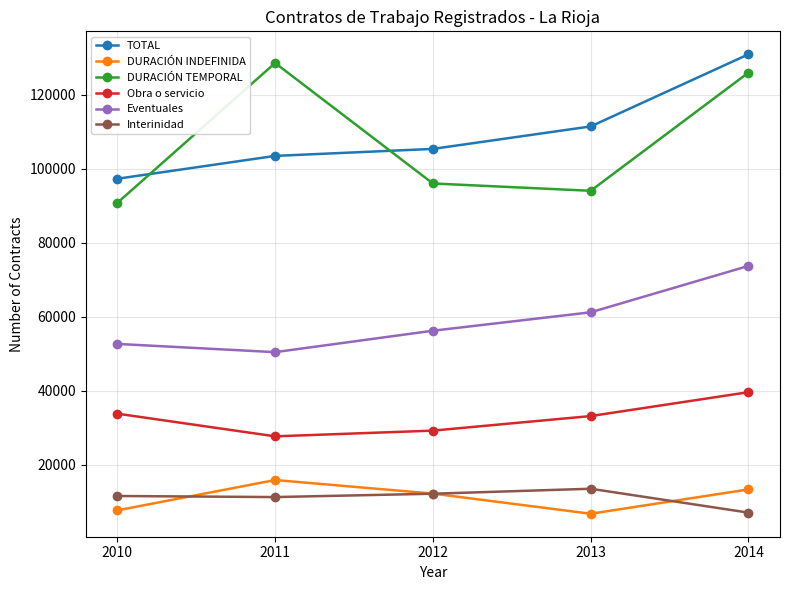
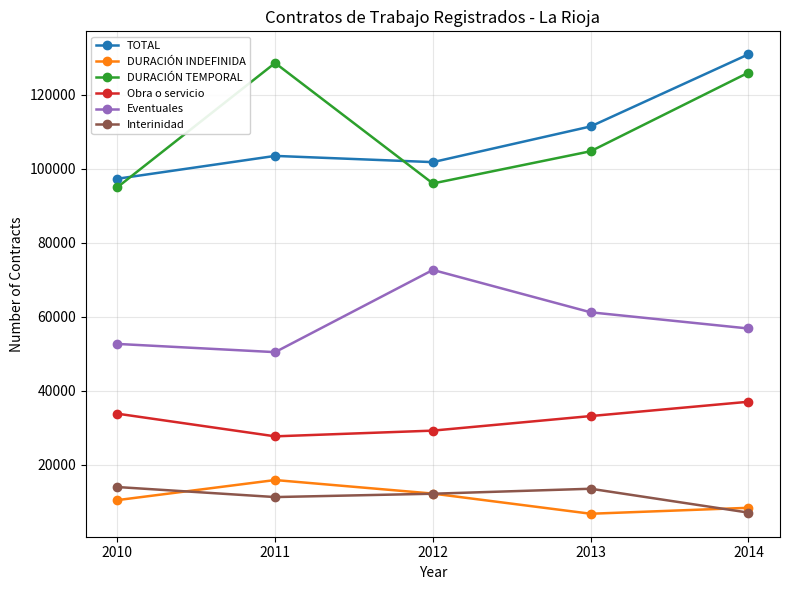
DURACIÓN INDEFINIDA, 2010: 8000 -> 10000
DURACIÓN TEMPORAL, 2010: 91000 -> 95000
Interinidad, 2010: 12000 -> 14000
TOTAL, 2012: 105000 -> 102000
Eventuales, 2012: 56000 -> 73000
DURACIÓN TEMPORAL, 2013: 94000 -> 105000
DURACIÓN INDEFINIDA, 2014: 13000 -> 8000
Obra o servicio, 2014: 40000 -> 37000
Eventuales, 2014: 74000 -> 57000
